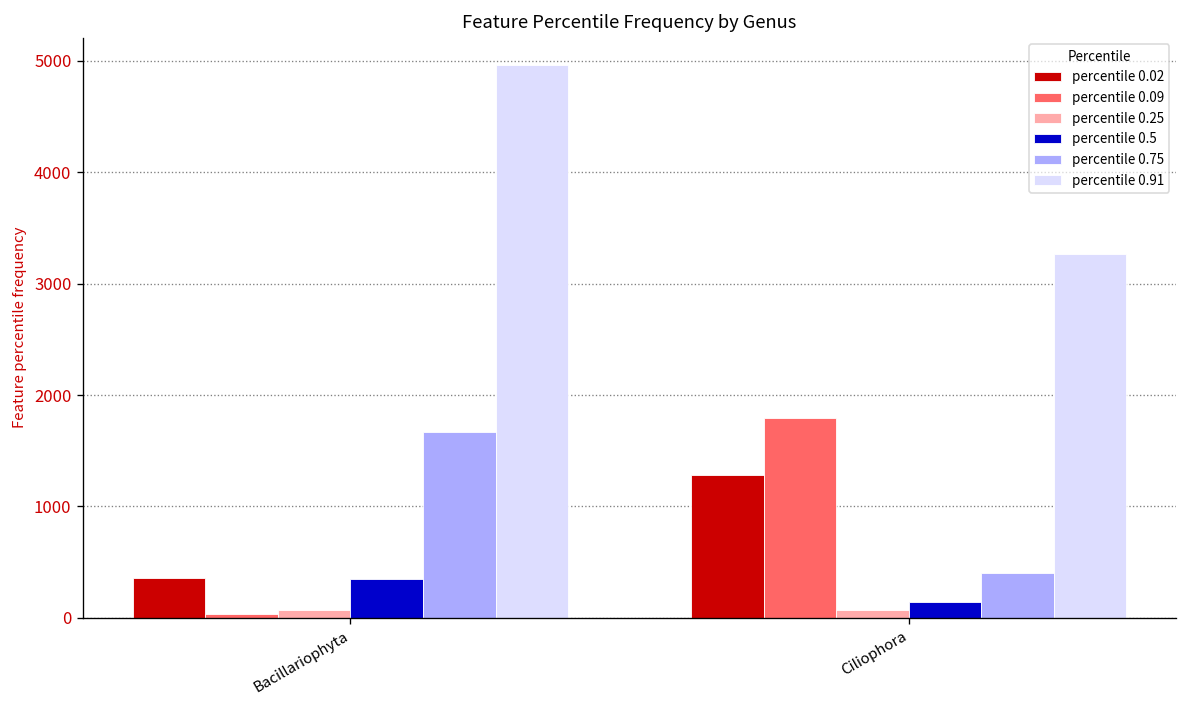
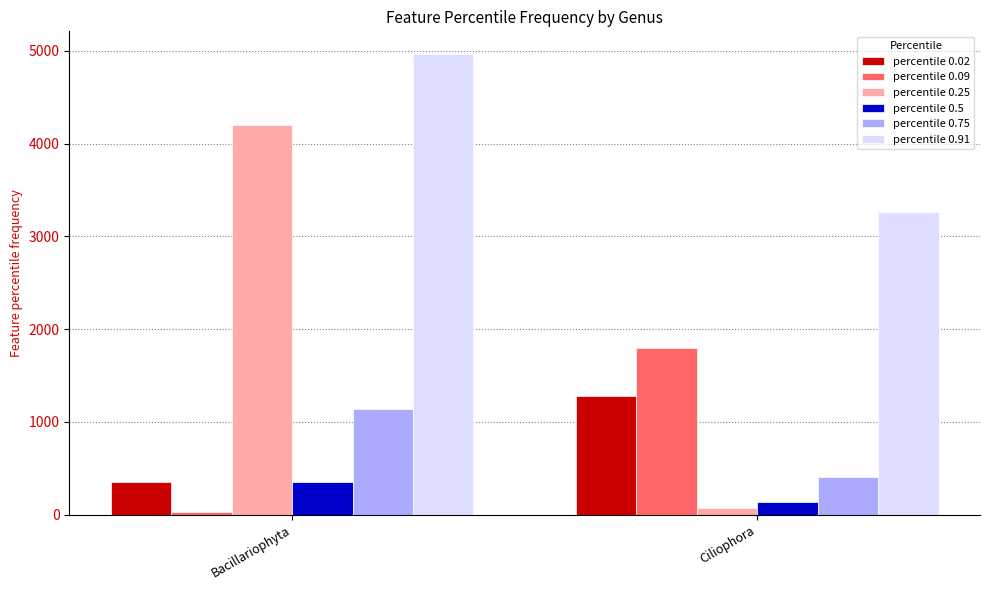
percentile 0.25, Bacillariophyta: 100 -> 4200
percentile 0.75, Bacillariophyta: 1700 -> 1100
